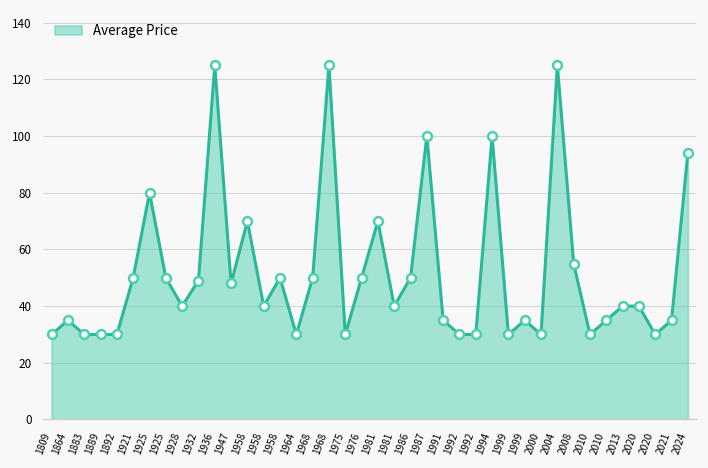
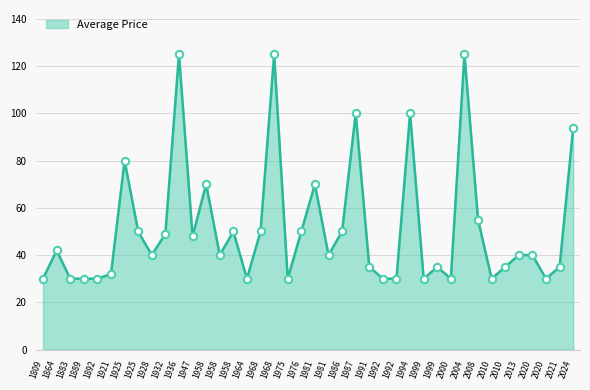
1864: 35 -> 42
1921: 50 -> 32
